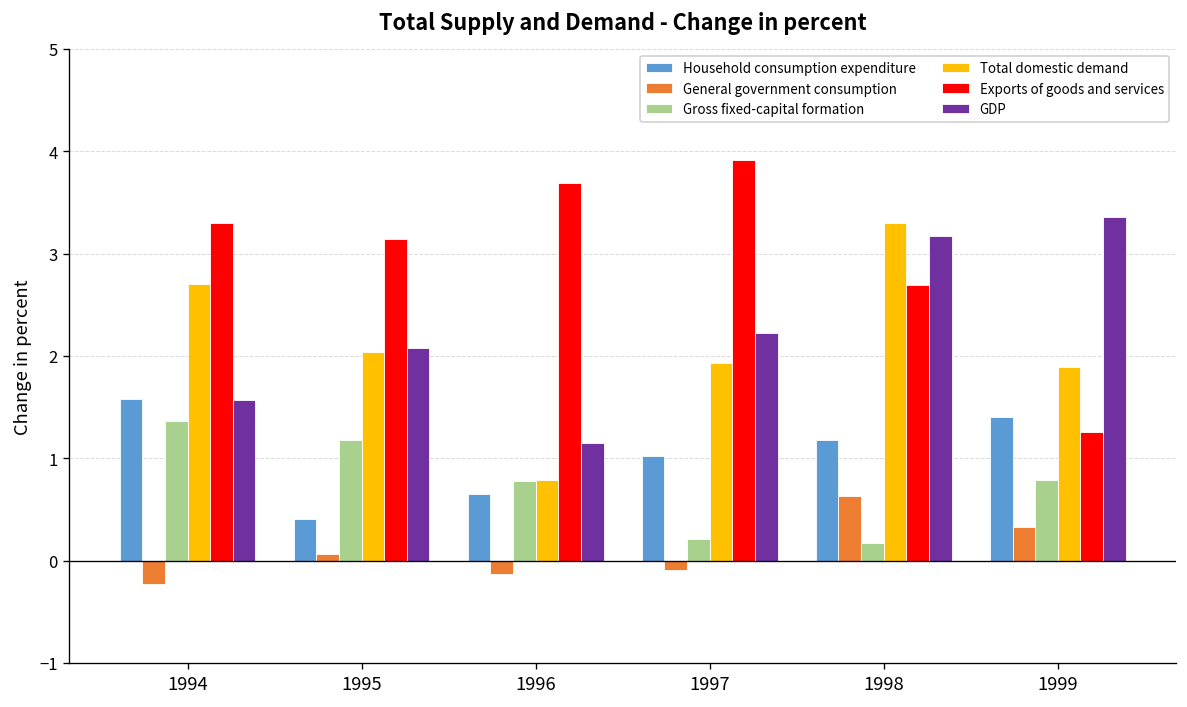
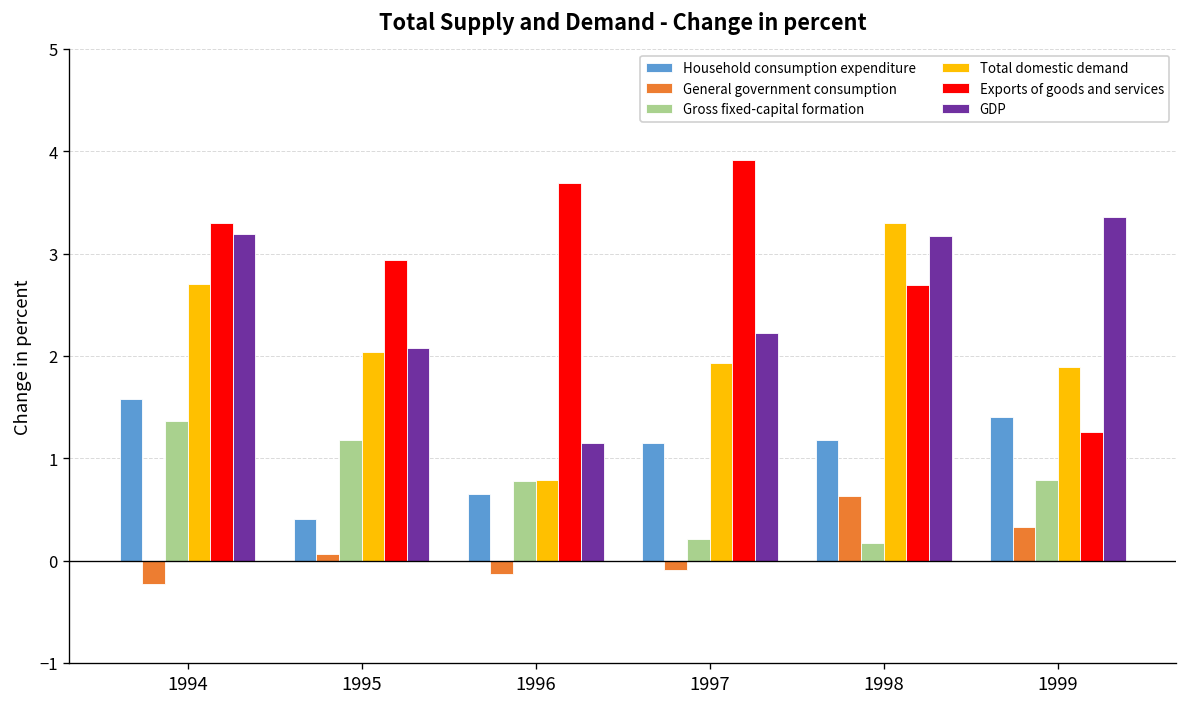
GDP, 1994: 1.6 -> 3.2
Exports of goods and services, 1995: 3.1 -> 2.9
Household consumption expenditure, 1997: 1.0 -> 1.1
